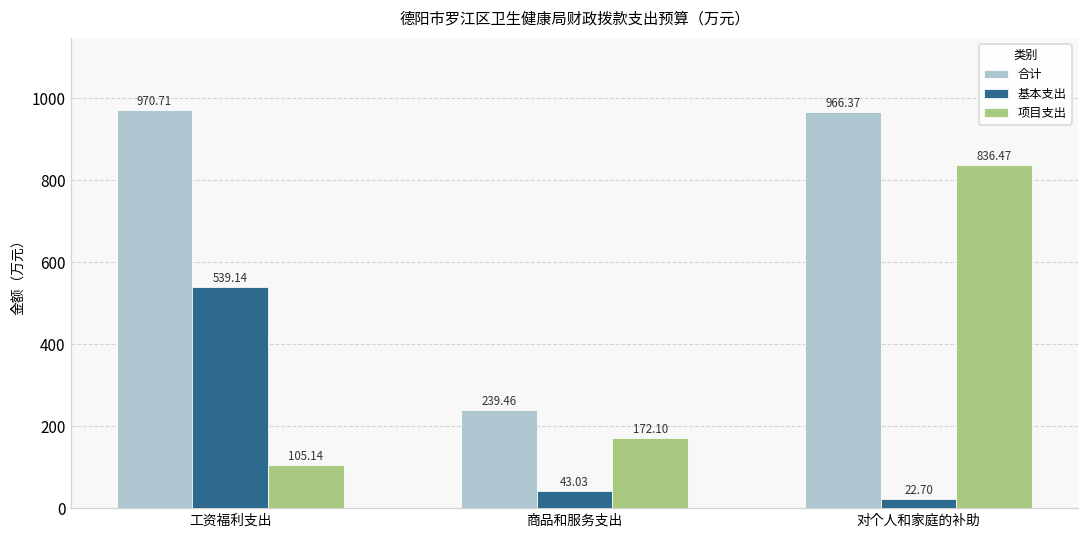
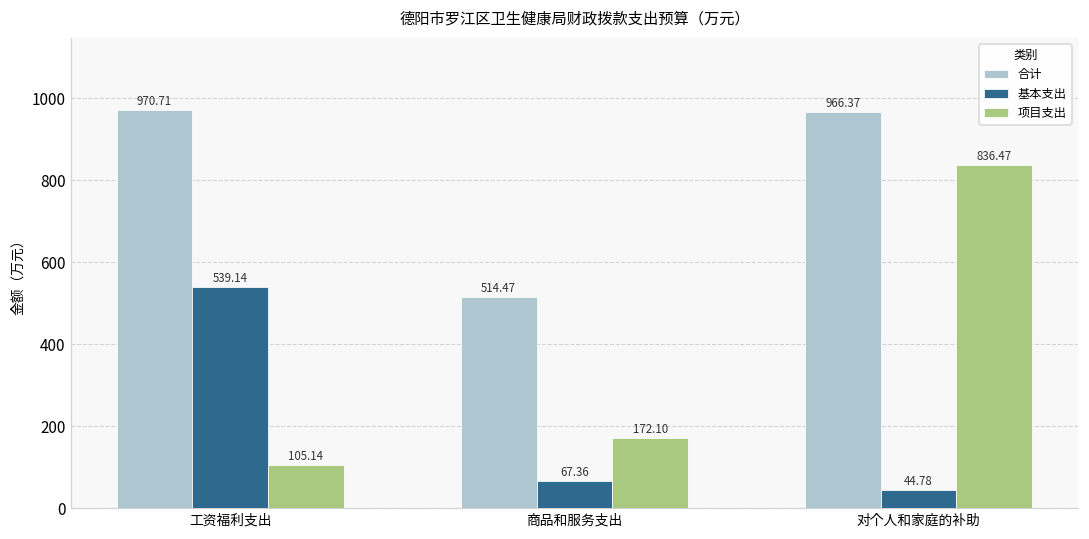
合计, 商品和服务支出: 239.46 -> 514.47
基本支出, 商品和服务支出: 43.03 -> 67.36
基本支出, 对个人和家庭的补助: 22.70 -> 44.78
